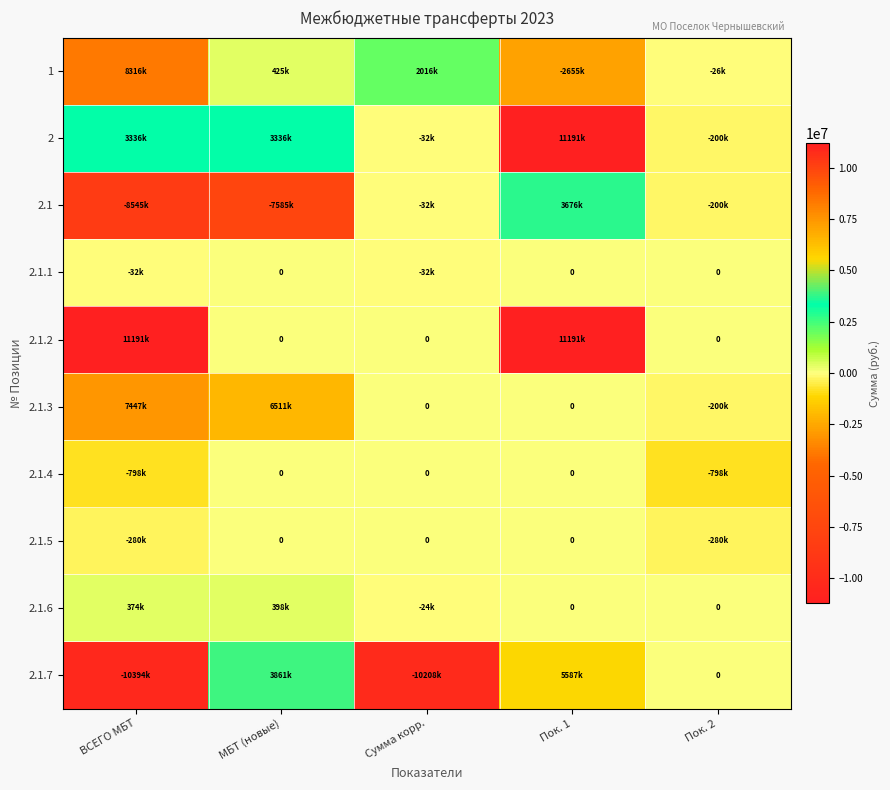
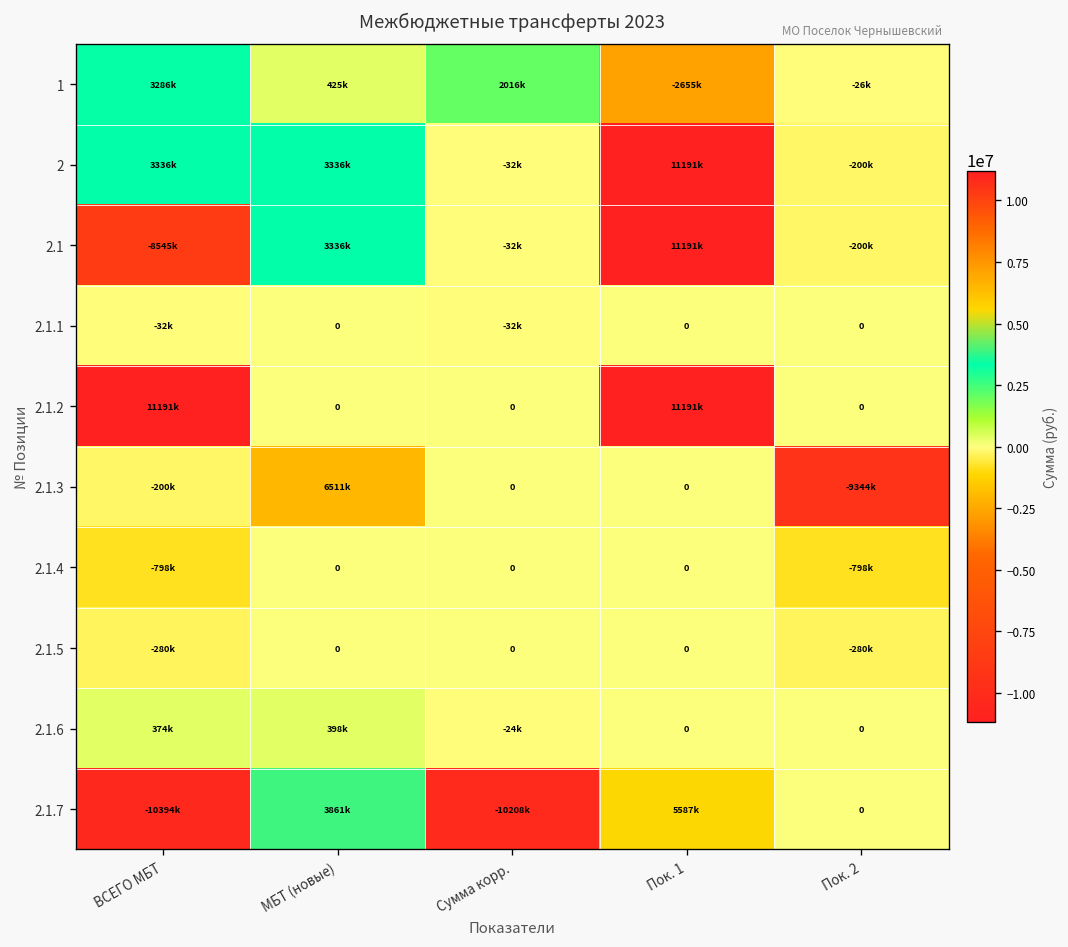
1, ВСЕГО МБТ: 8316k -> 3286k
2.1, МБТ (новые): -7585k -> 3336k
2.1, Пок. 1: 3676k -> 11191k
2.1.3, ВСЕГО МБТ: 7447k -> -200k
2.1.3, Пок. 2: -200k -> -9344k
